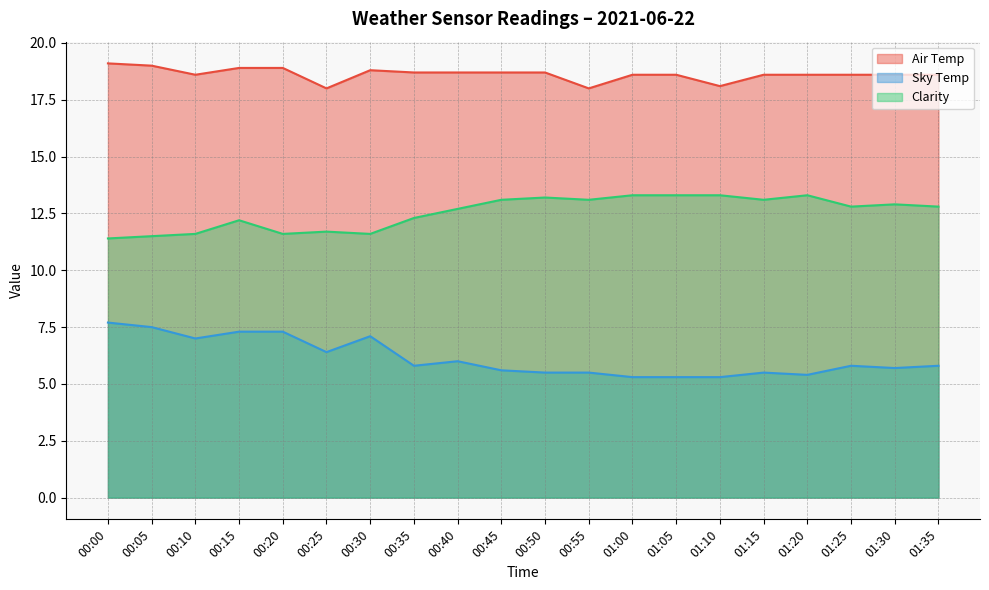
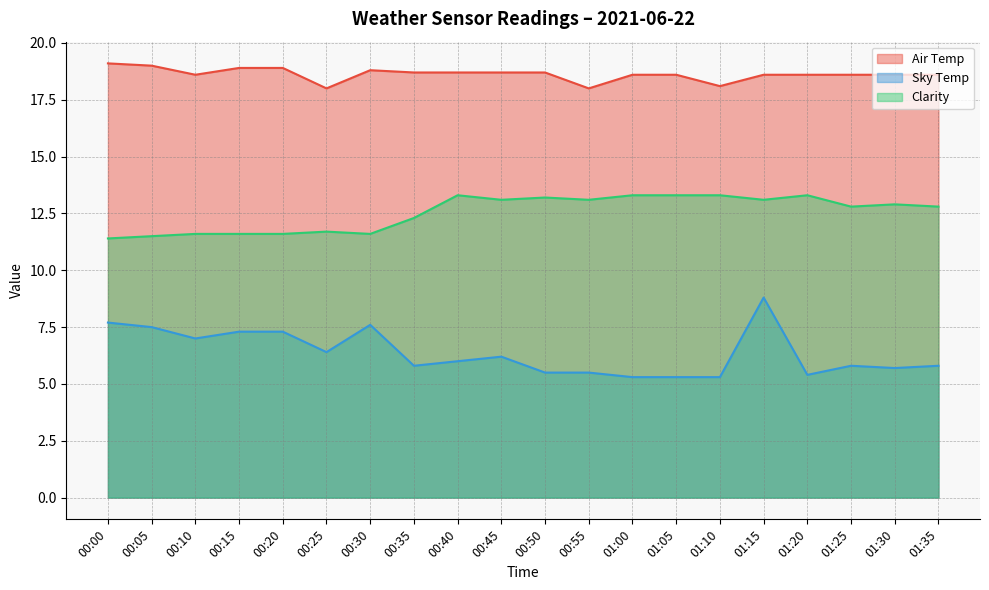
Clarity, 00:15: 12.2 -> 11.6
Sky Temp, 00:30: 7.1 -> 7.6
Clarity, 00:40: 12.7 -> 13.3
Sky Temp, 00:45: 5.6 -> 6.2
Sky Temp, 01:15: 5.5 -> 8.8
